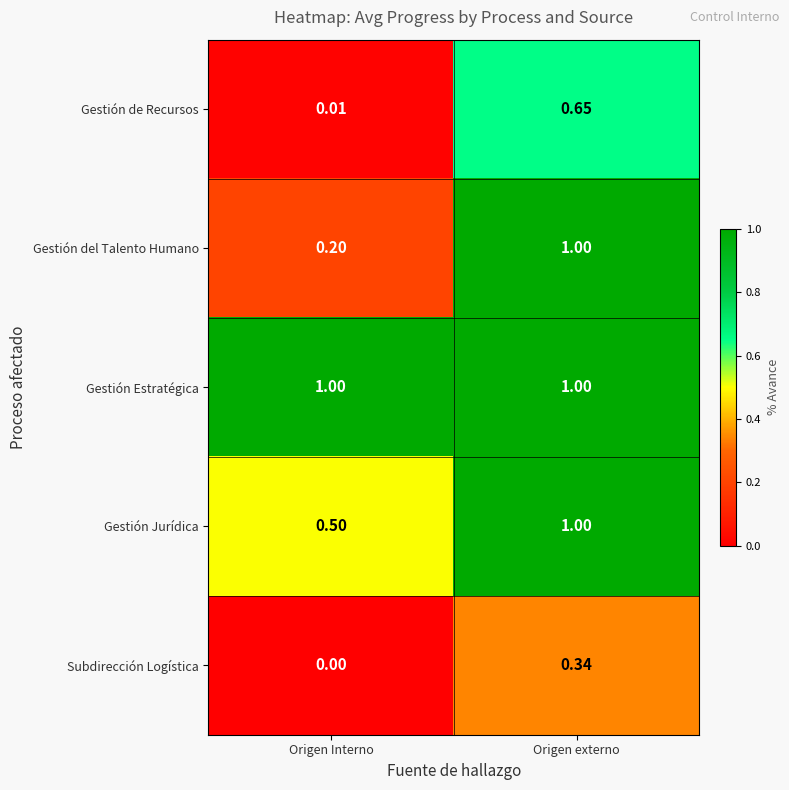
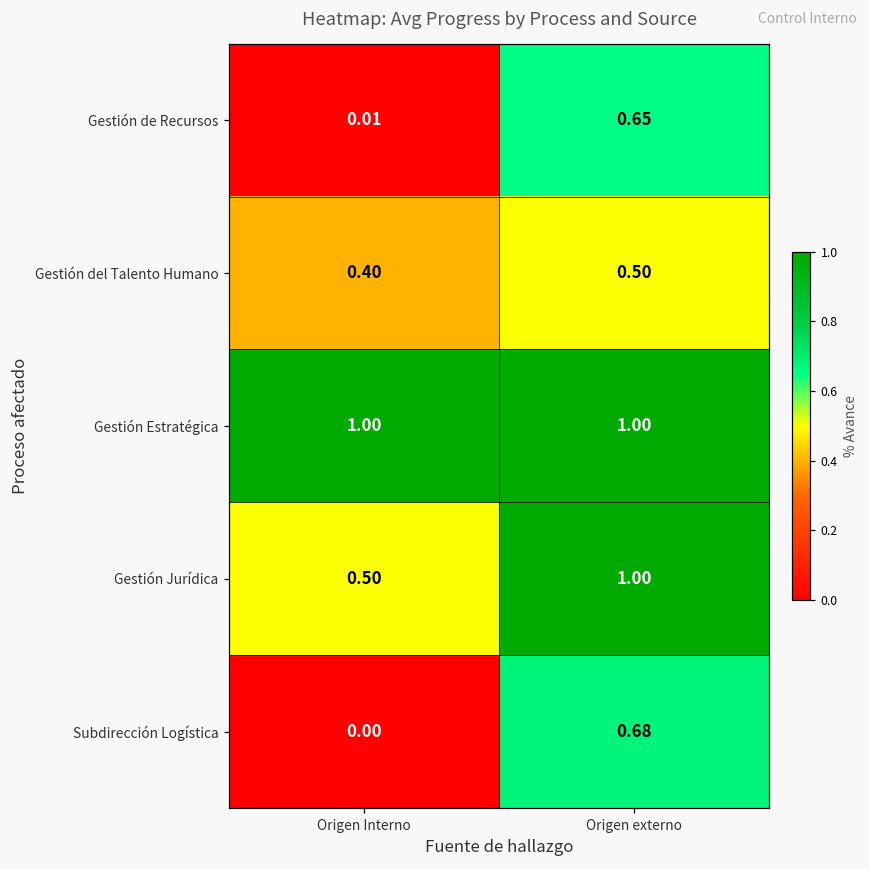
Gestión del Talento Humano, Origen Interno: 0.20 -> 0.40
Gestión del Talento Humano, Origen externo: 1.00 -> 0.50
Subdirección Logística, Origen externo: 0.34 -> 0.68
